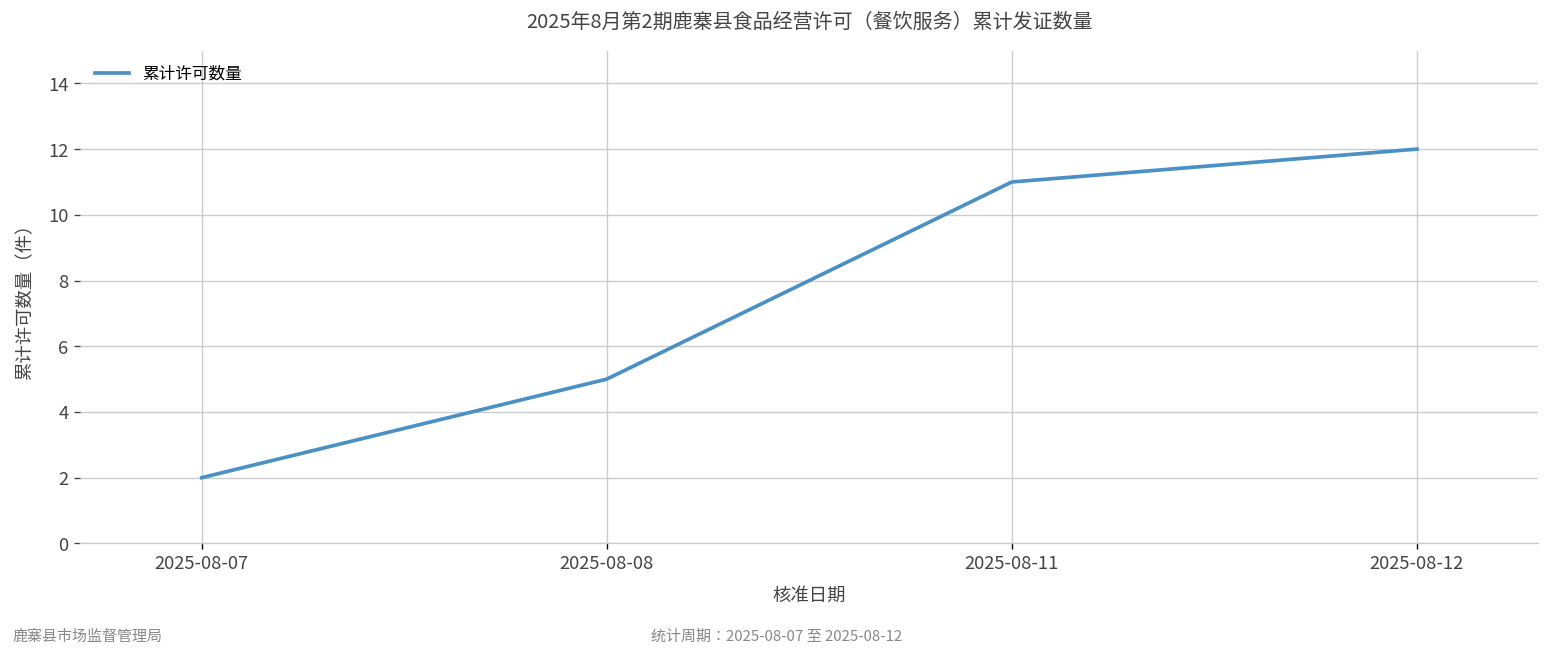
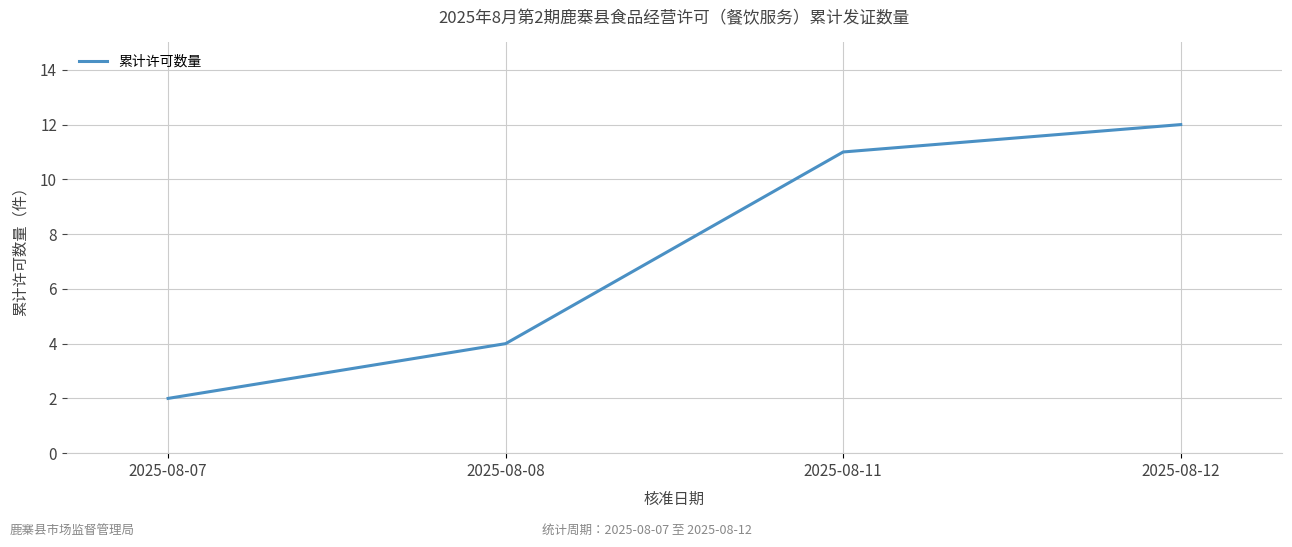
2025-08-08: 5 -> 4
